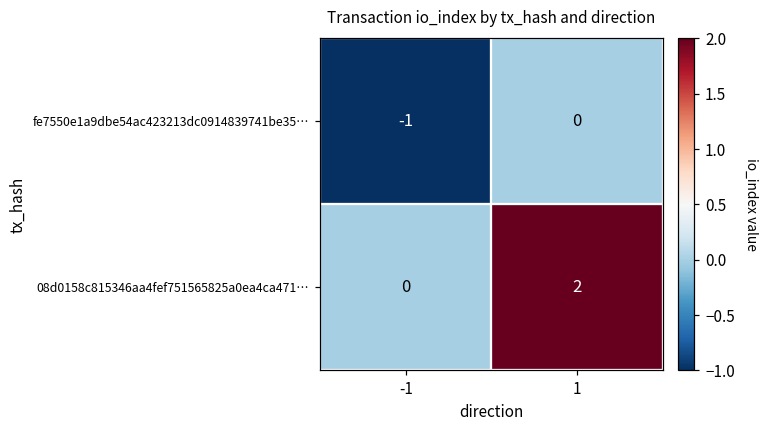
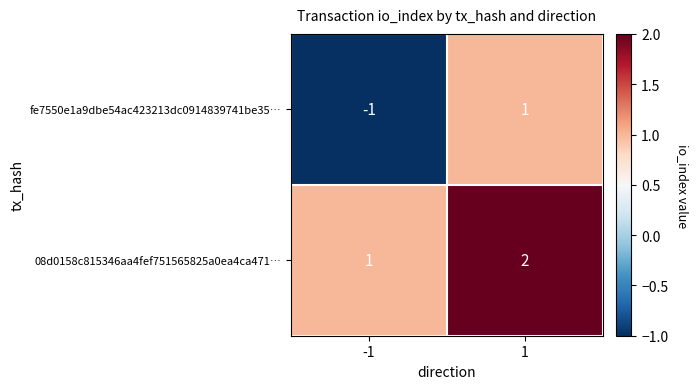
fe7550e1a9dbe54ac423213dc0914839741be35…, 1: 0 -> 1
08d0158c815346aa4fef751565825a0ea4ca471…, -1: 0 -> 1
